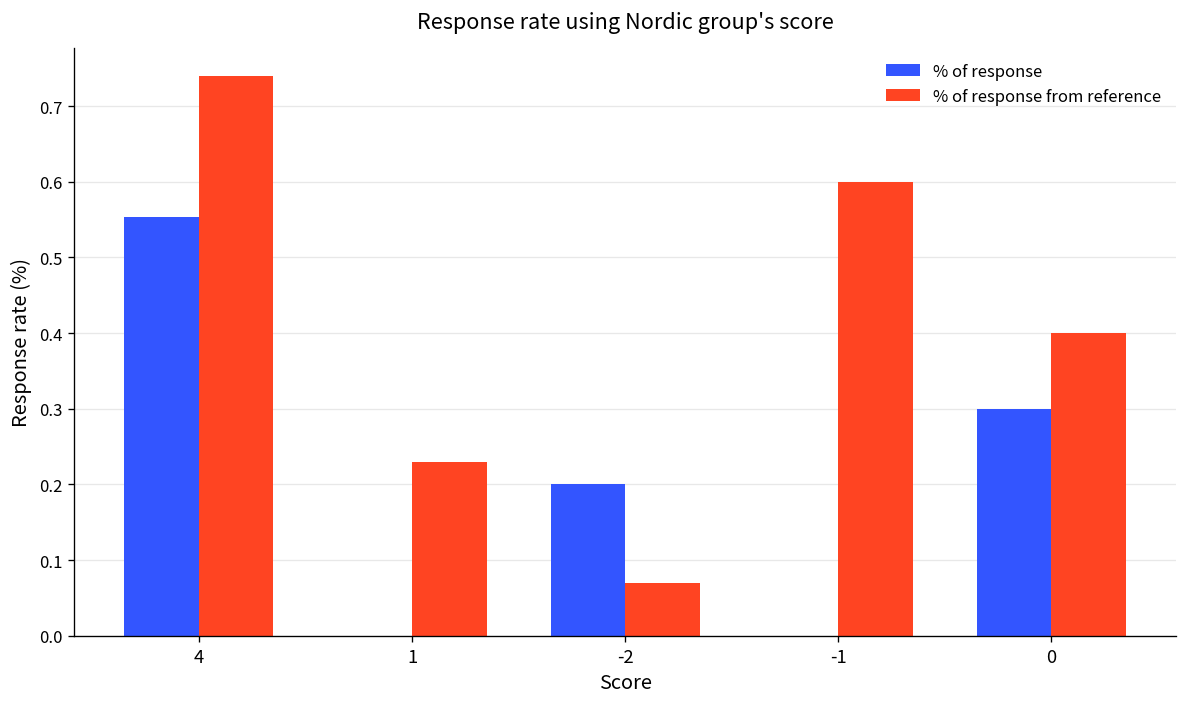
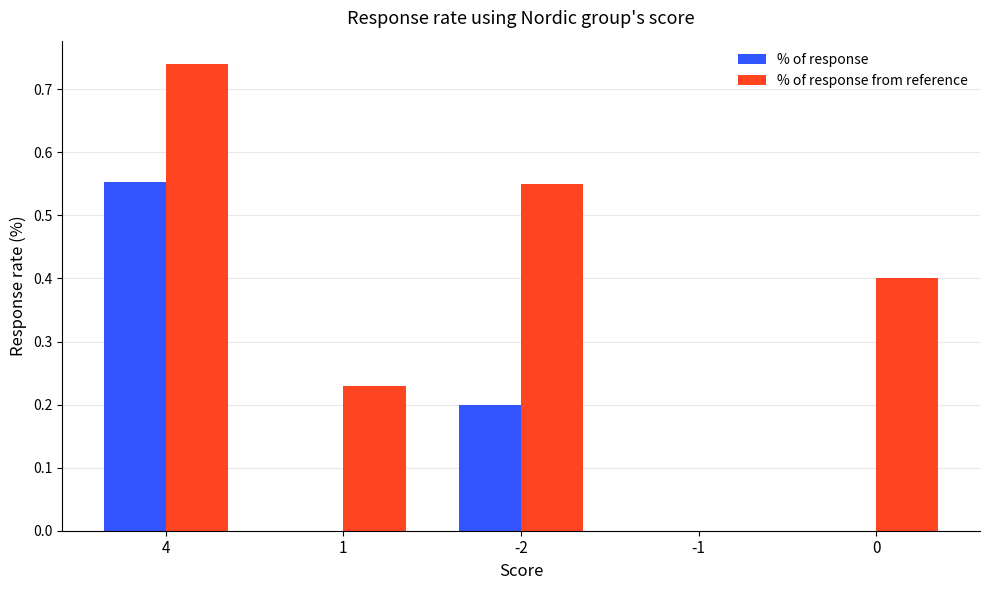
% of response from reference, -2: 0.07 -> 0.55
% of response from reference, -1: 0.6 -> 0.0
% of response, 0: 0.3 -> 0.0
